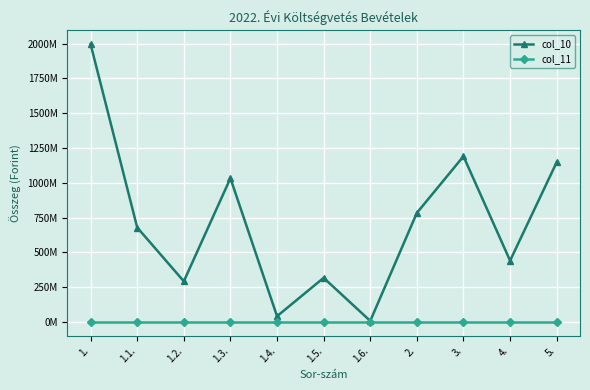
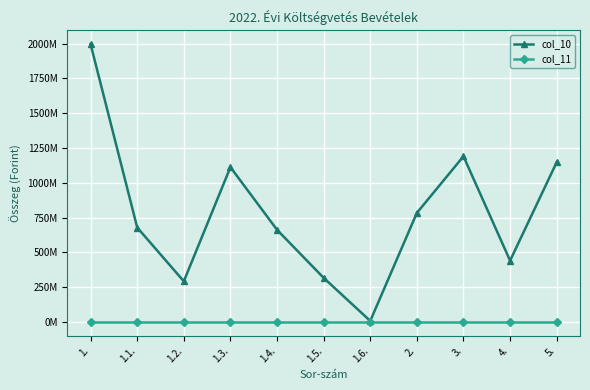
col_10, 1.3.: 1030000000 -> 1110000000
col_10, 1.4.: 40000000 -> 660000000
